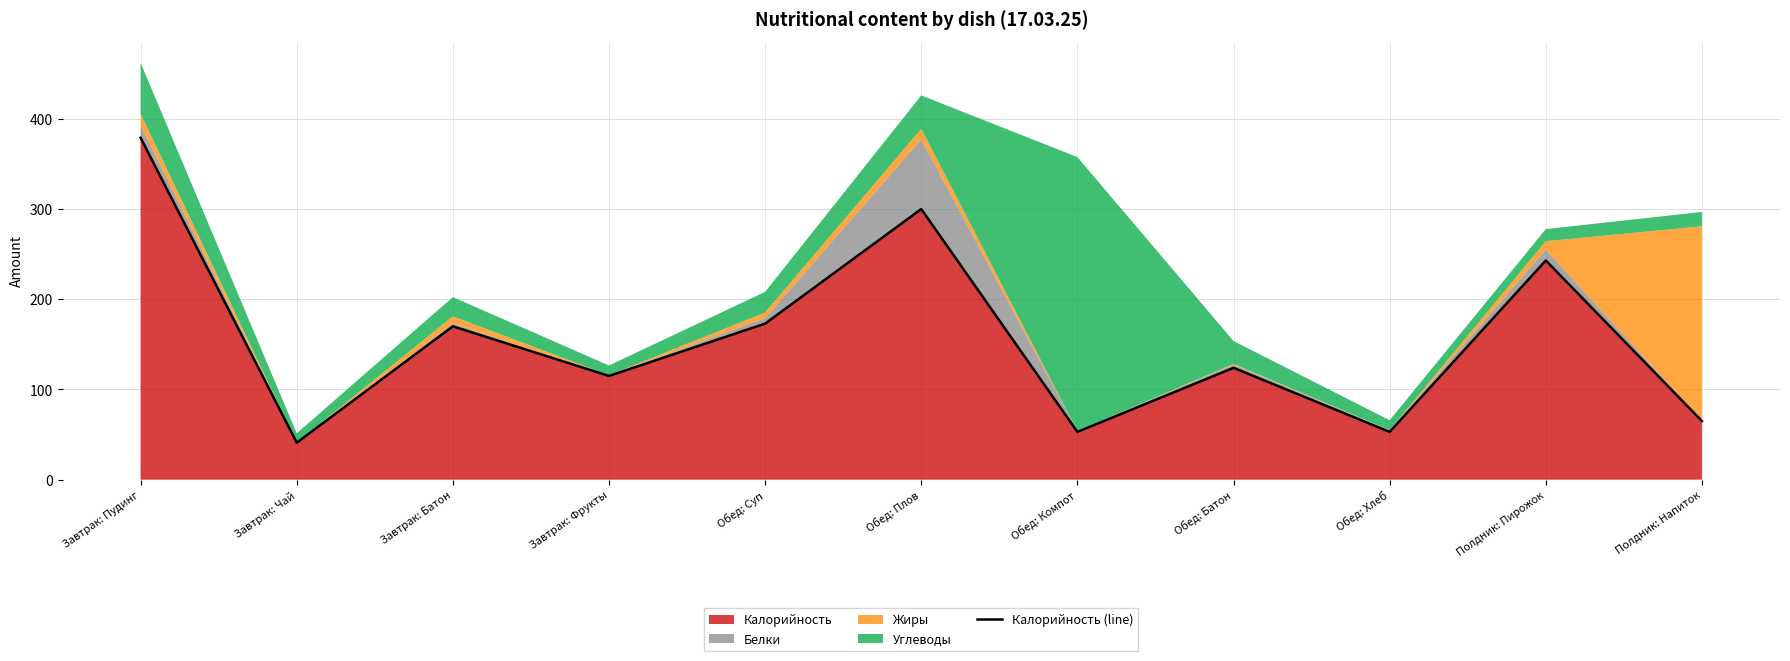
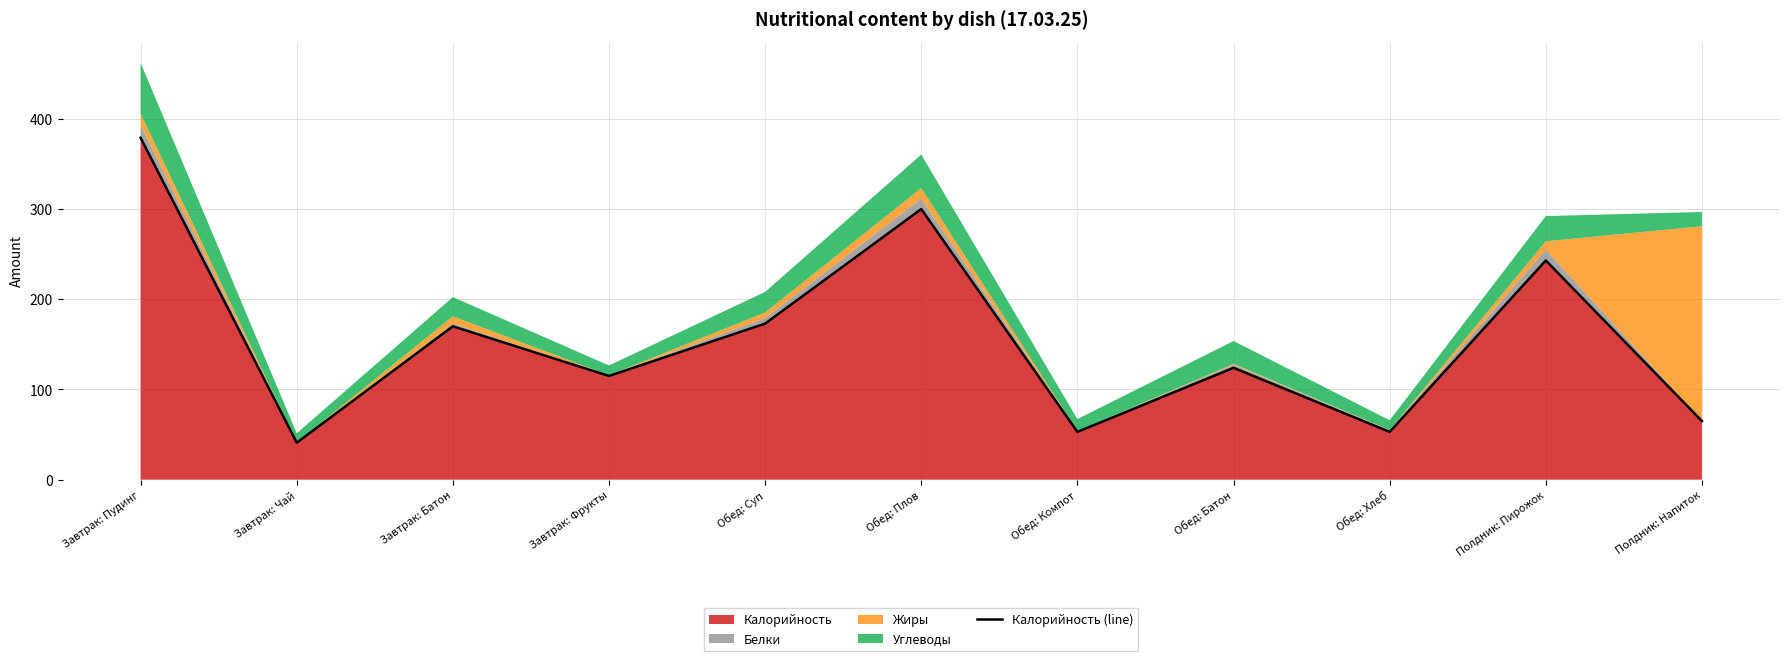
Белки, Обед: Плов: 80 -> 10
Углеводы, Обед: Компот: 300 -> 10
Углеводы, Полдник: Пирожок: 10 -> 30
